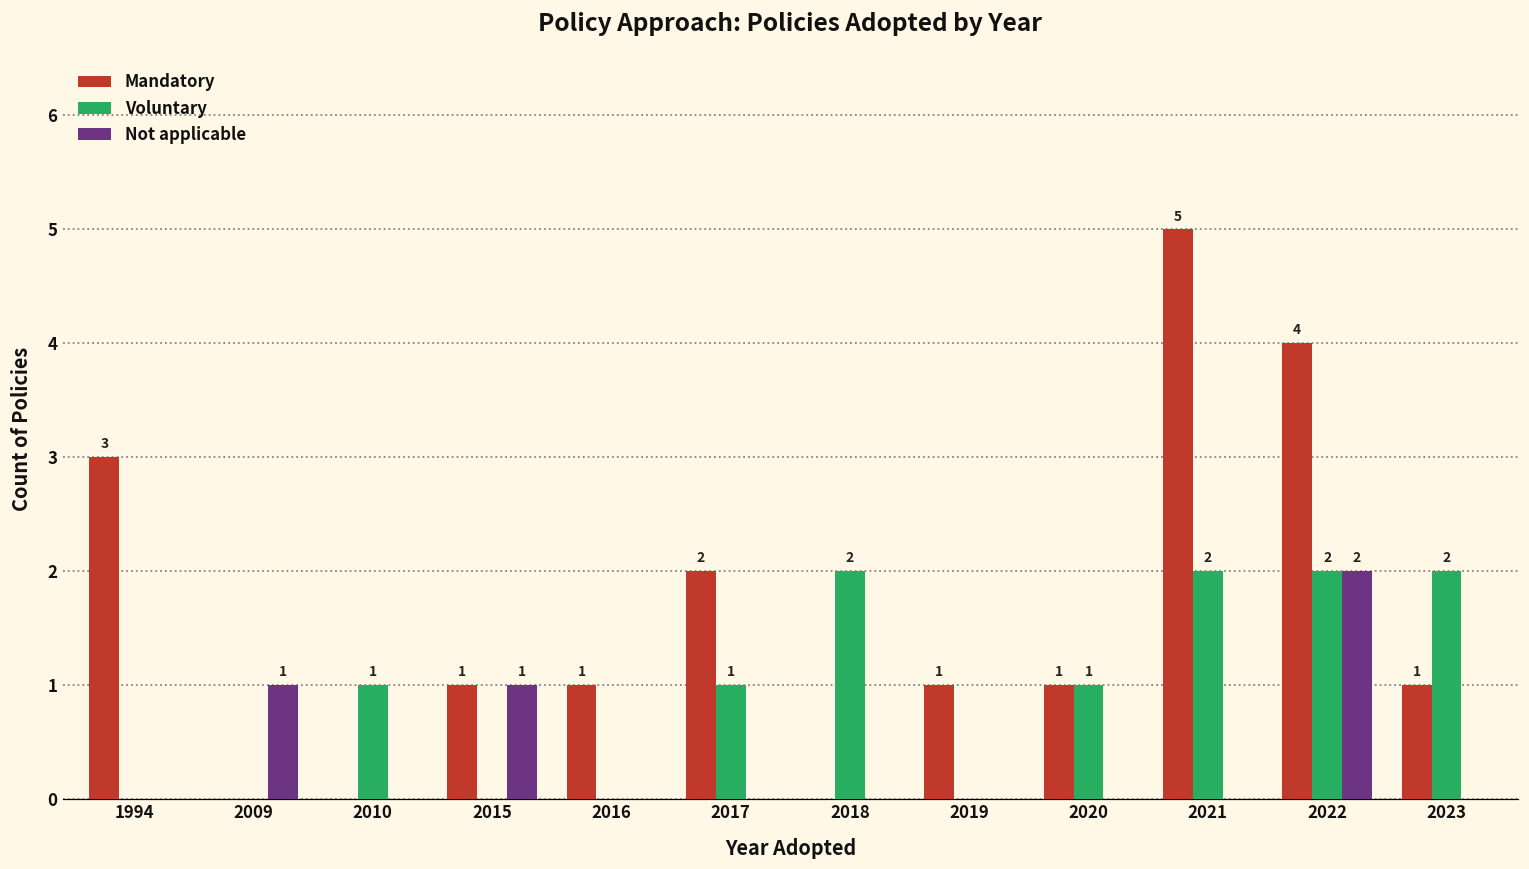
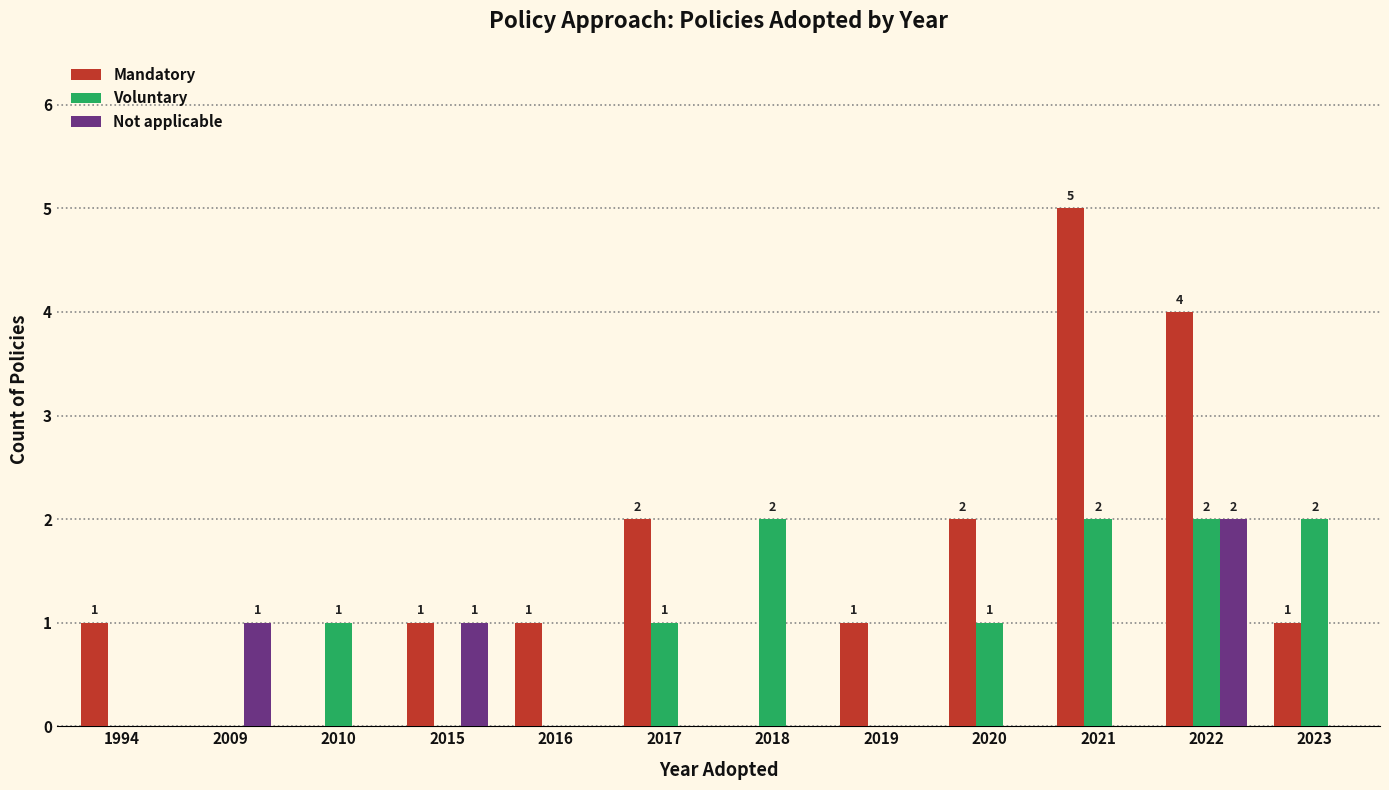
Mandatory, 1994: 3 -> 1
Mandatory, 2020: 1 -> 2
